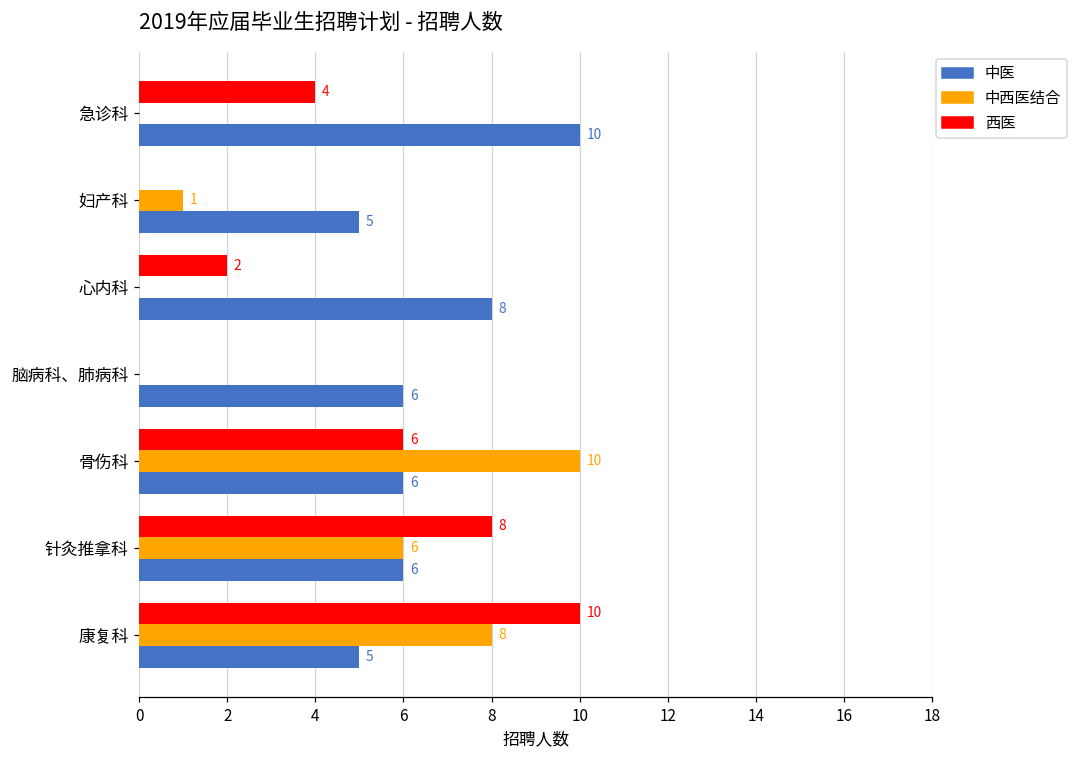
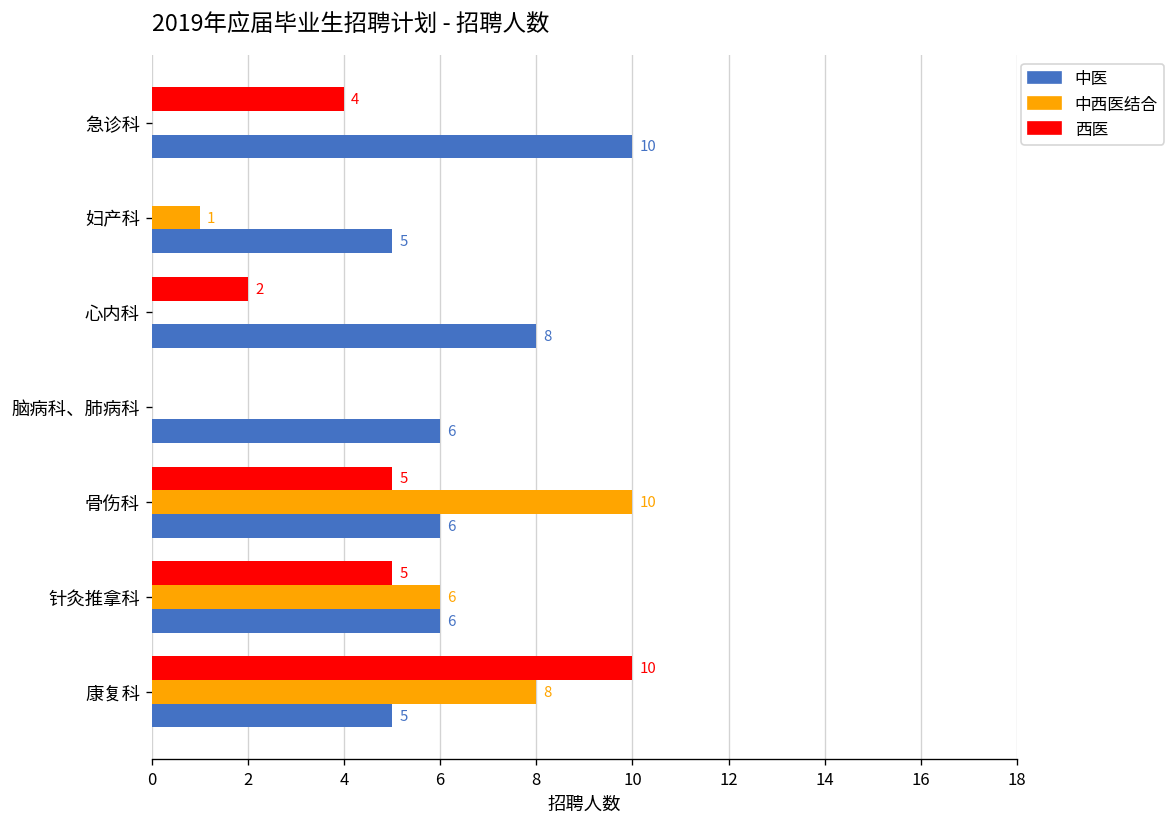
西医, 骨伤科: 6 -> 5
西医, 针灸推拿科: 8 -> 5
